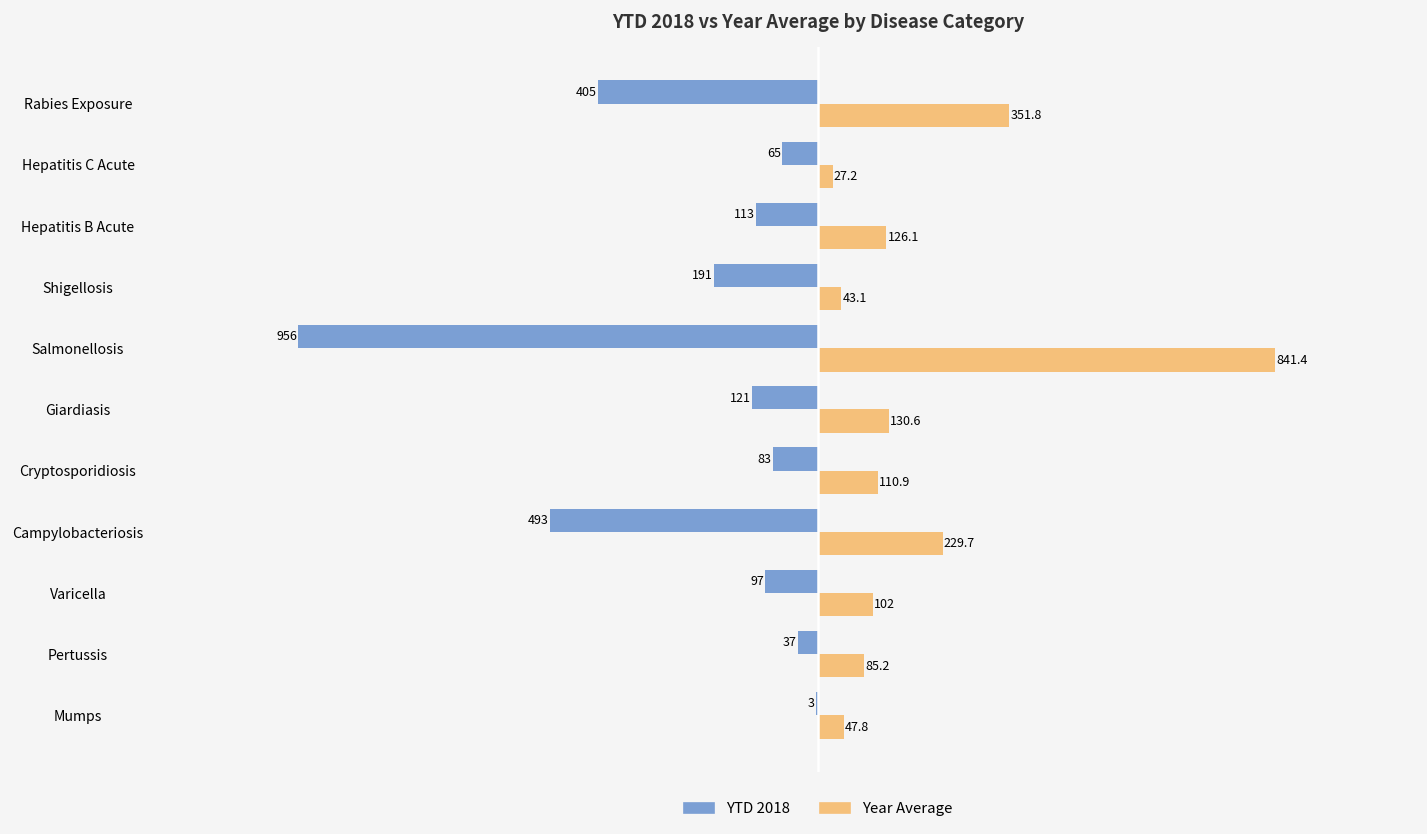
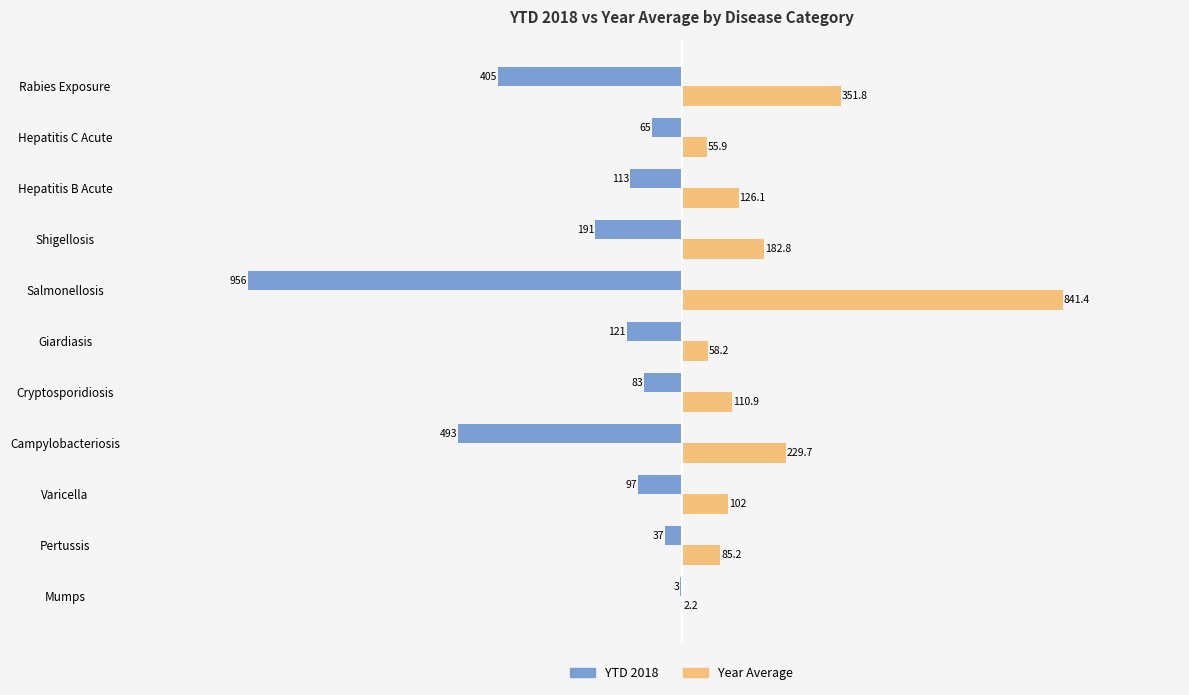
Year Average, Hepatitis C Acute: 27.2 -> 55.9
Year Average, Shigellosis: 43.1 -> 182.8
Year Average, Giardiasis: 130.6 -> 58.2
Year Average, Mumps: 47.8 -> 2.2
